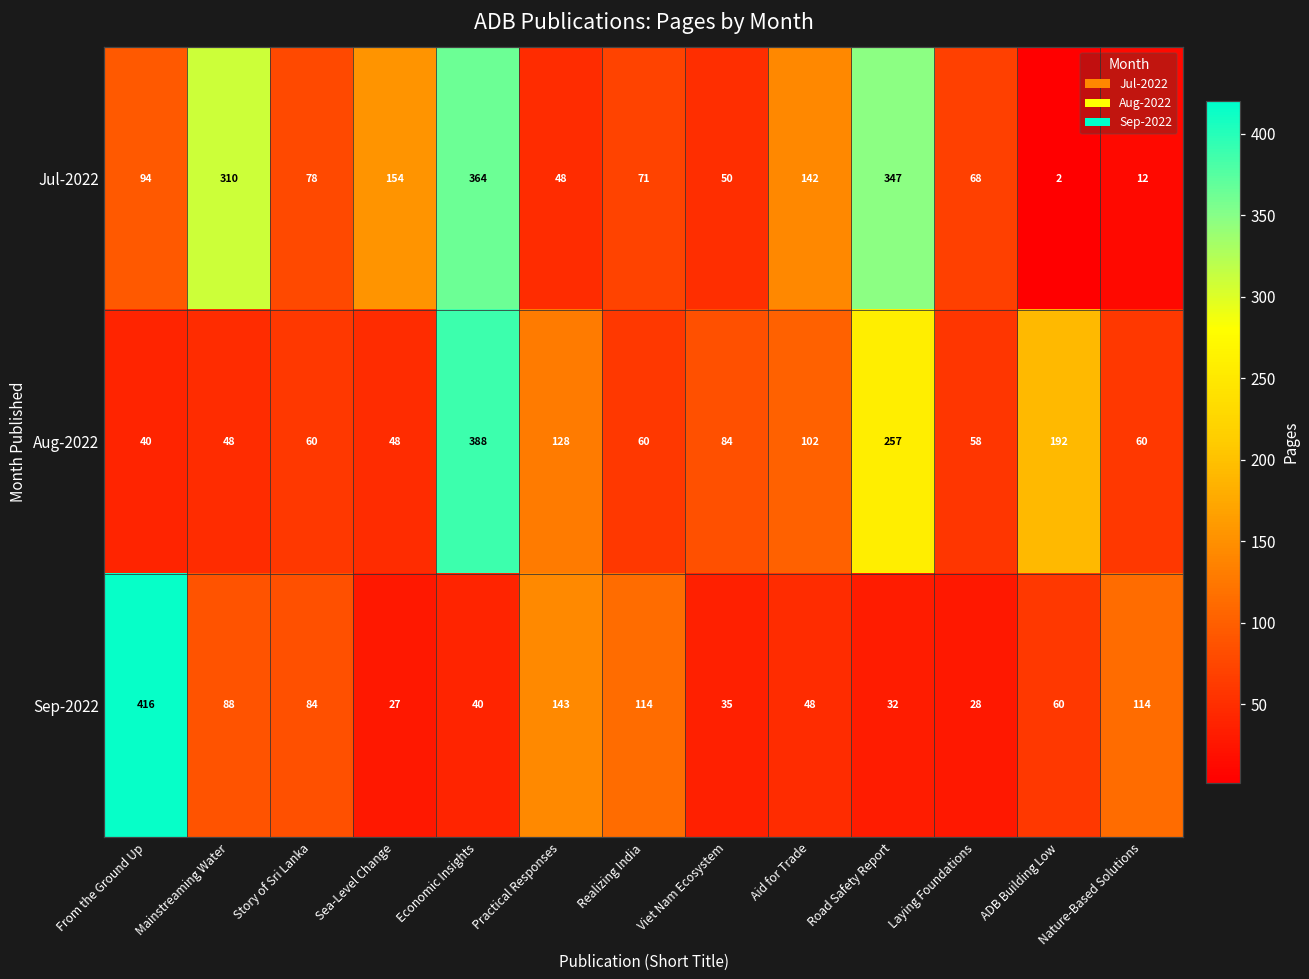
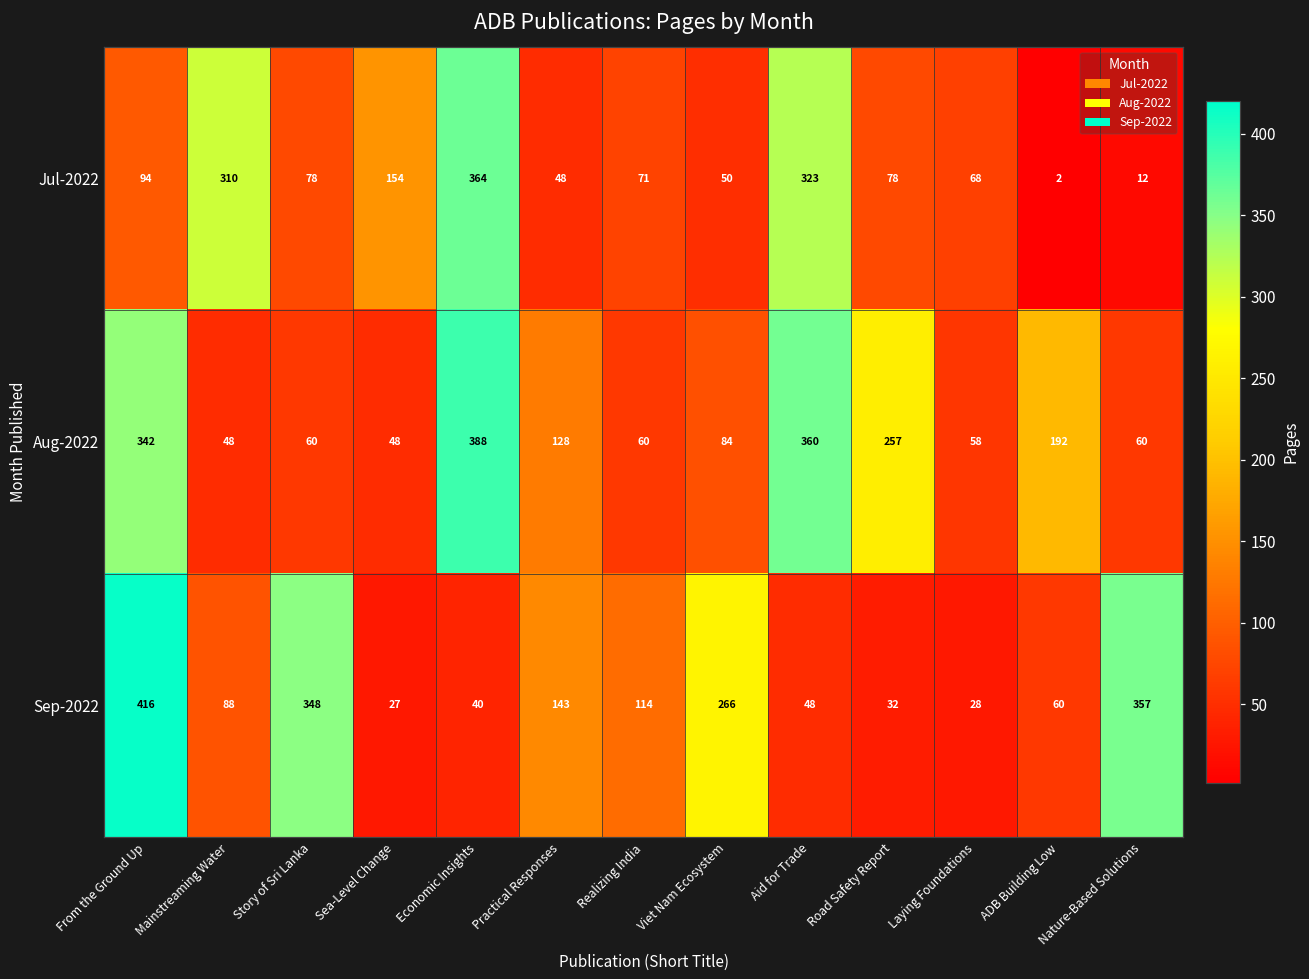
Jul-2022, Aid for Trade: 142 -> 323
Jul-2022, Road Safety Report: 347 -> 78
Aug-2022, From the Ground Up: 40 -> 342
Aug-2022, Aid for Trade: 102 -> 360
Sep-2022, Story of Sri Lanka: 84 -> 348
Sep-2022, Viet Nam Ecosystem: 35 -> 266
Sep-2022, Nature-Based Solutions: 114 -> 357
